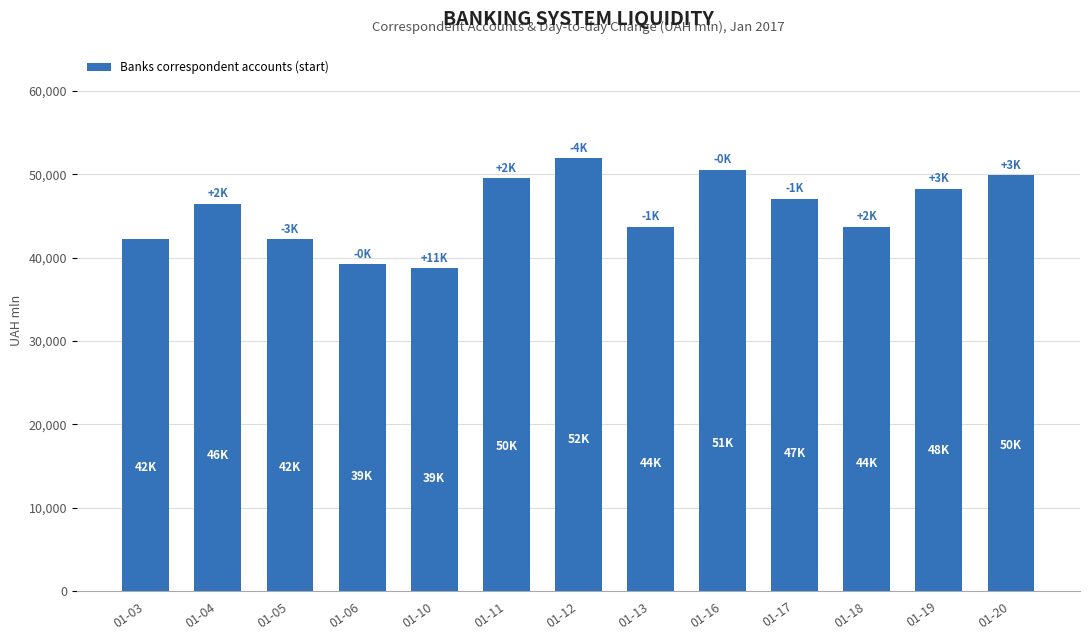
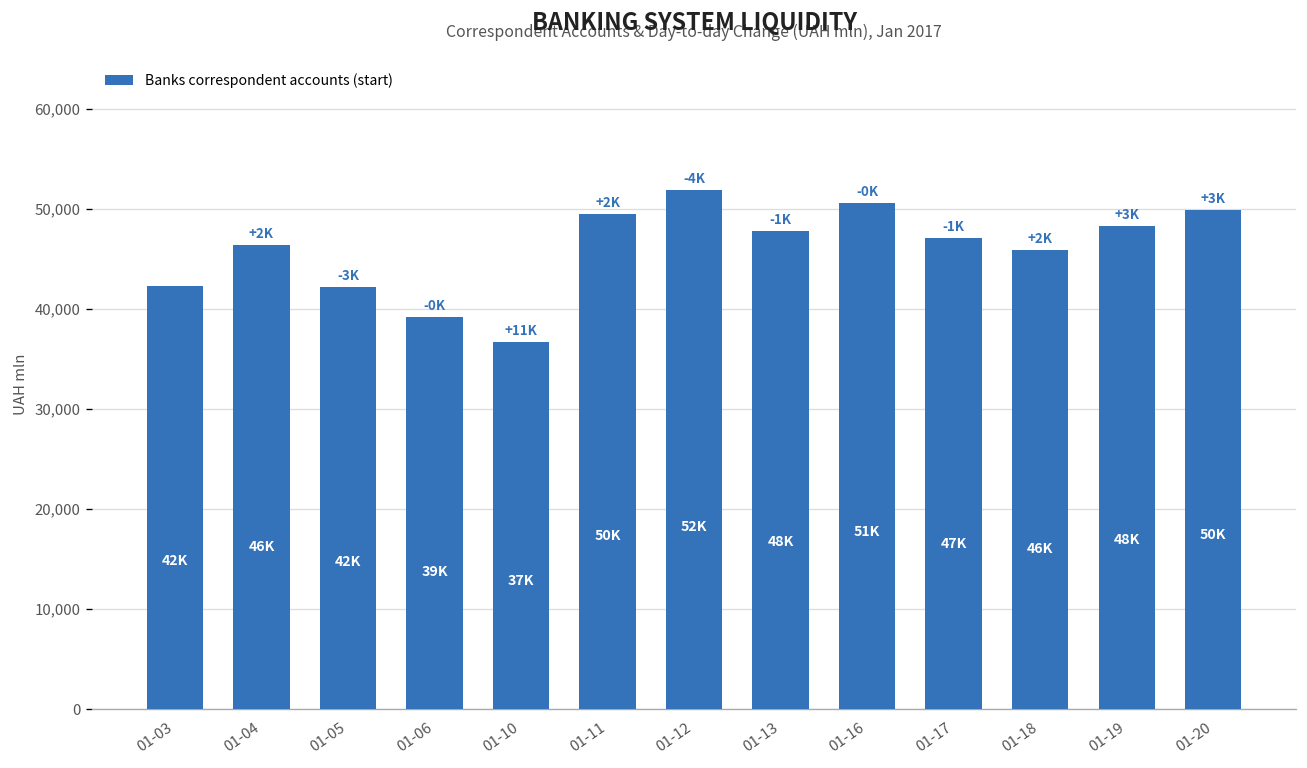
01-10: 39K -> 37K
01-13: 44K -> 48K
01-18: 44K -> 46K
